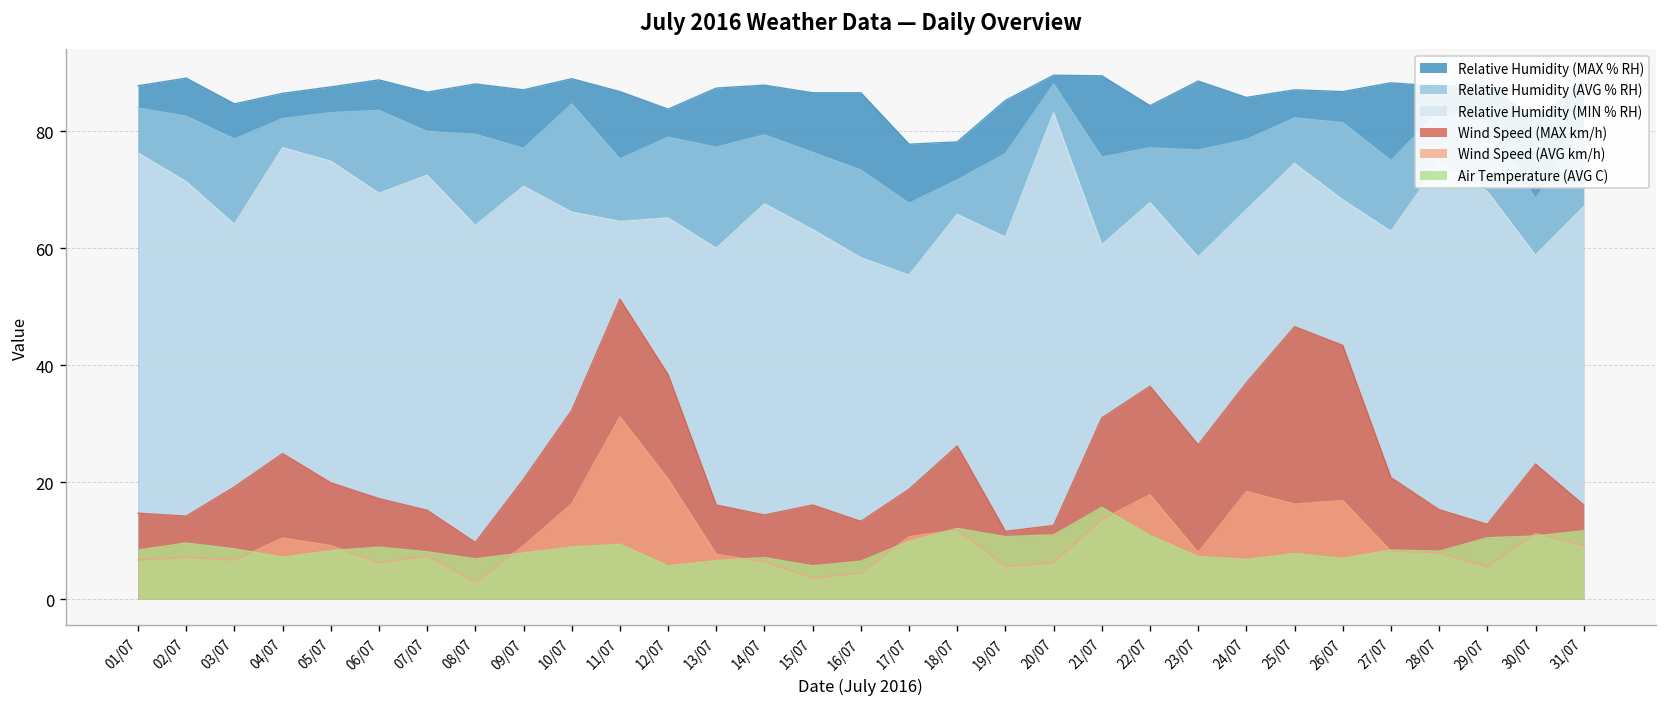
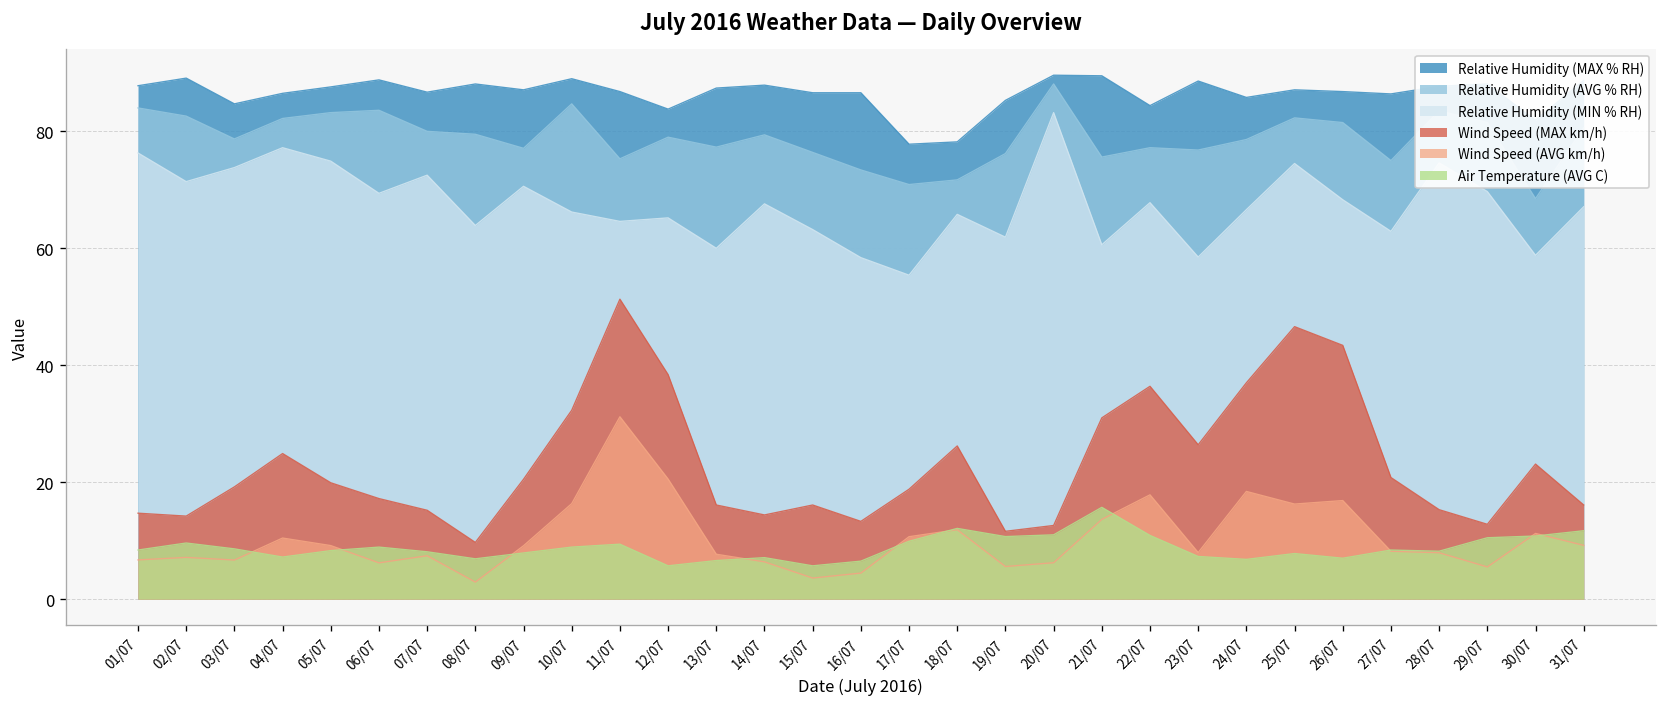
Relative Humidity (MIN % RH), 03/07: 64 -> 74
Relative Humidity (AVG % RH), 17/07: 68 -> 71
Relative Humidity (MAX % RH), 27/07: 88 -> 86
